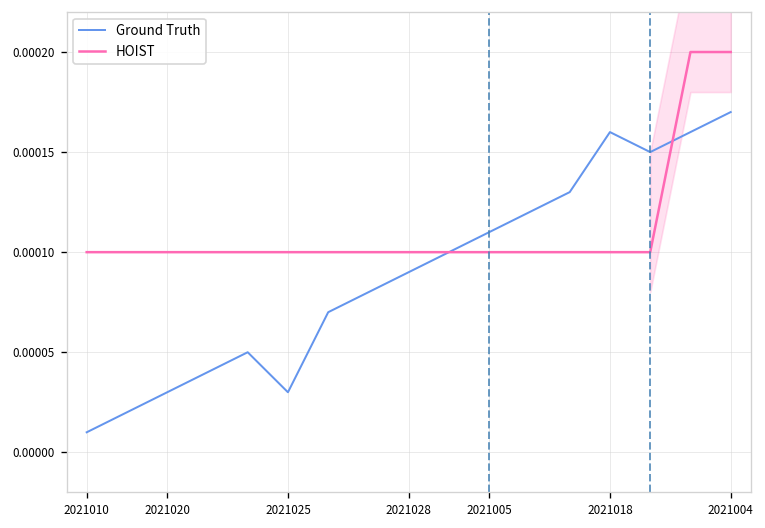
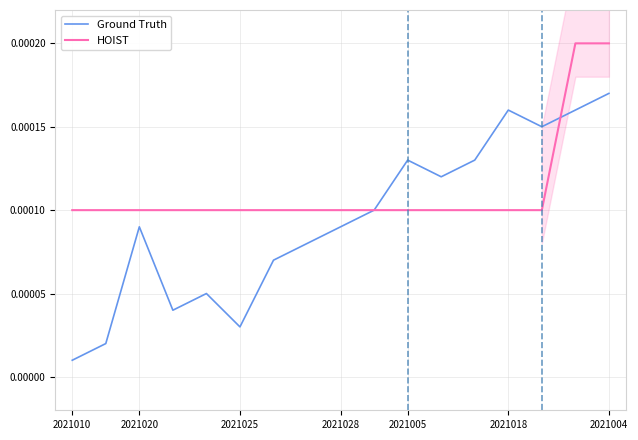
Ground Truth, 2021020: 0.000030 -> 0.000090
Ground Truth, 2021005: 0.000110 -> 0.000130
